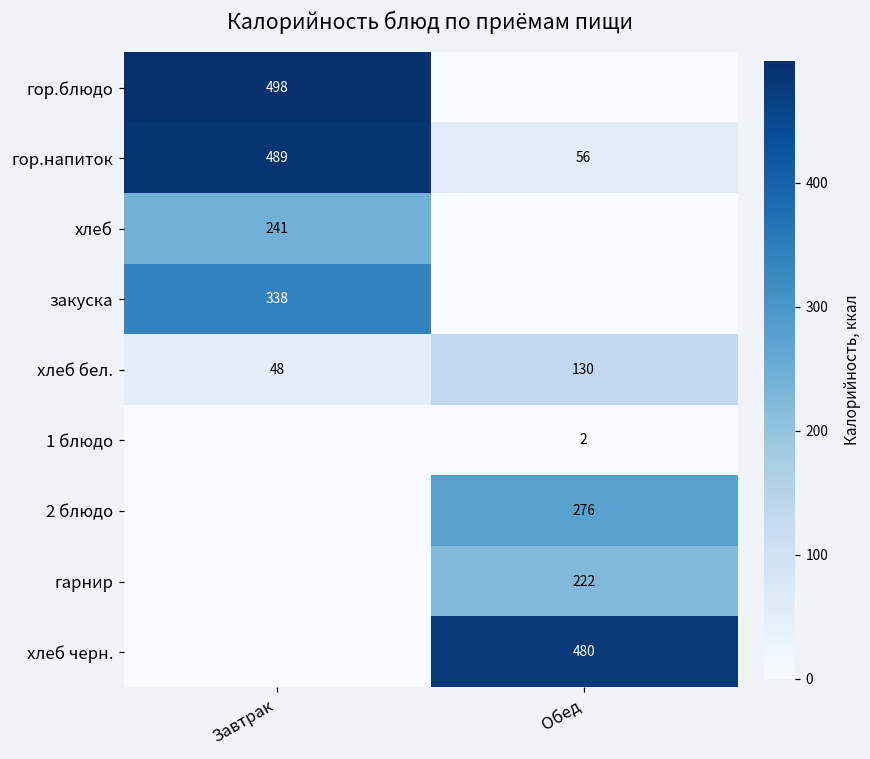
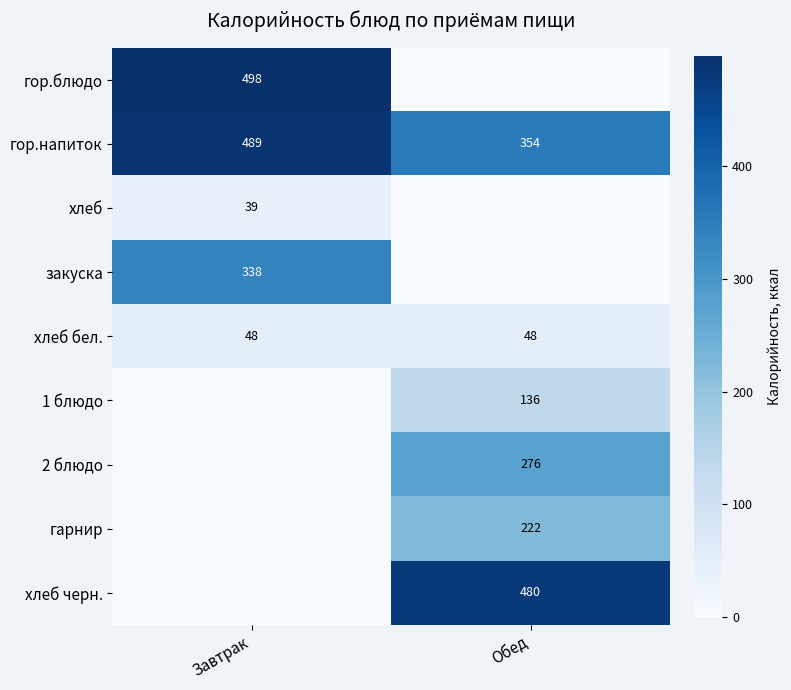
гор.напиток, Обед: 56 -> 354
хлеб, Завтрак: 241 -> 39
хлеб бел., Обед: 130 -> 48
1 блюдо, Обед: 2 -> 136
